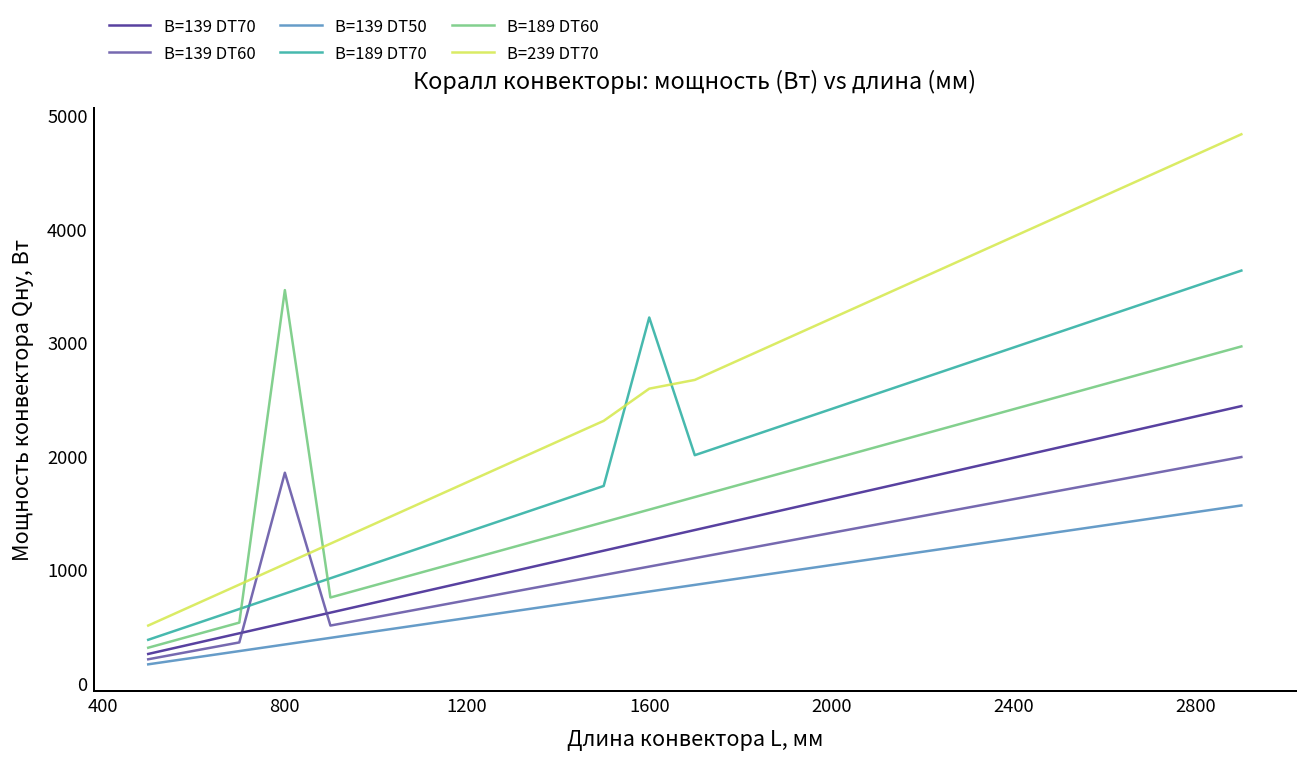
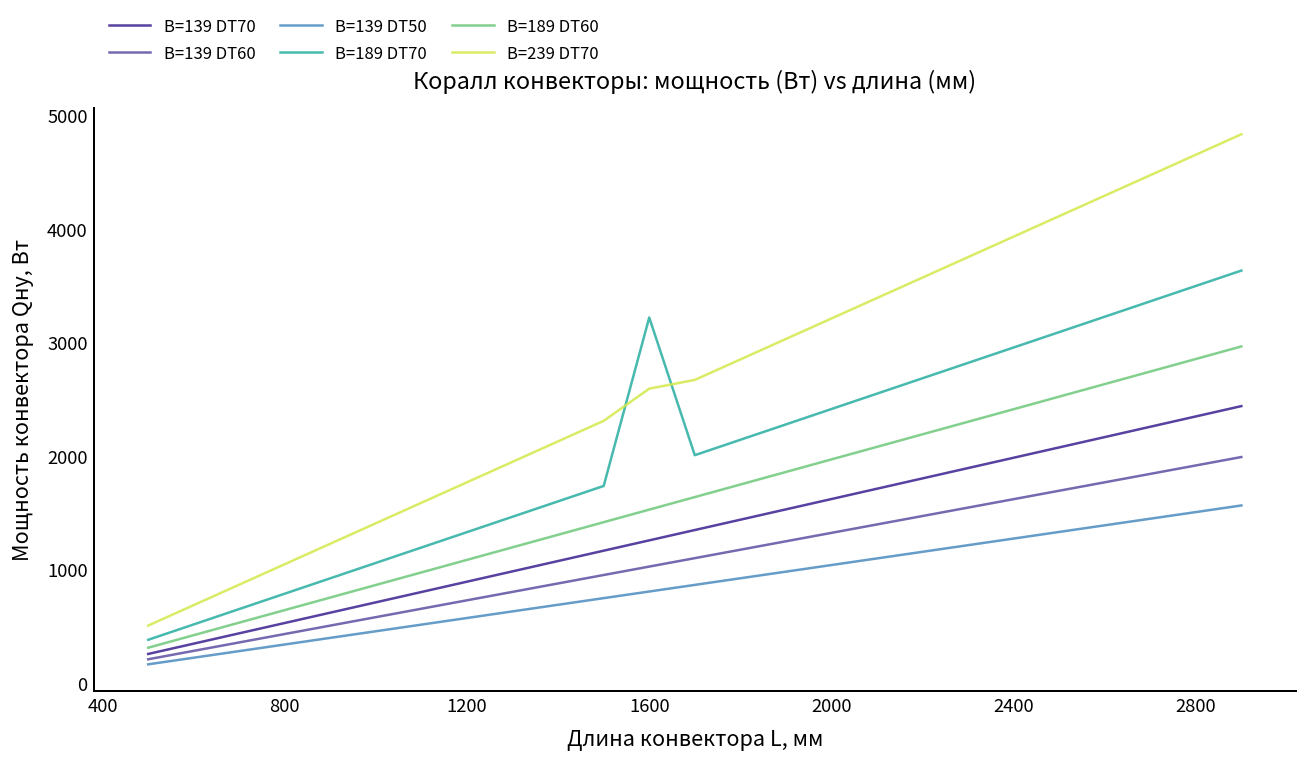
B=139 DT60, 800: 1900 -> 400
B=189 DT60, 800: 3500 -> 600
